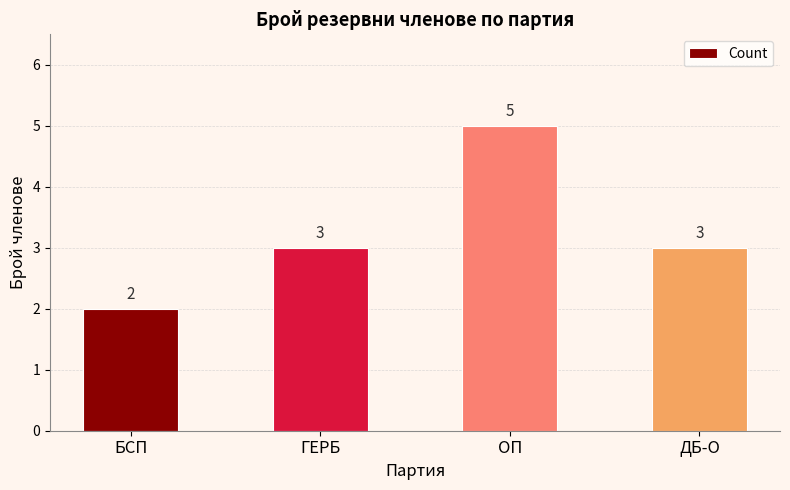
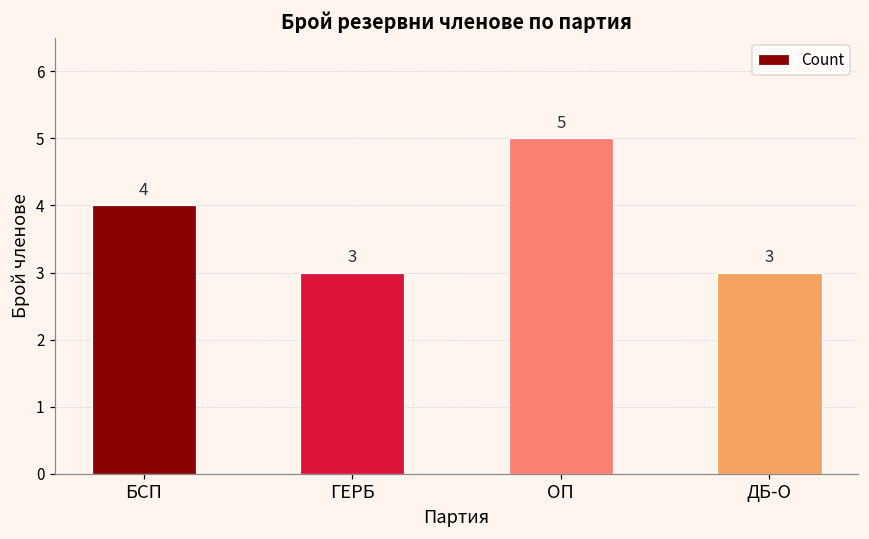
БСП: 2 -> 4
